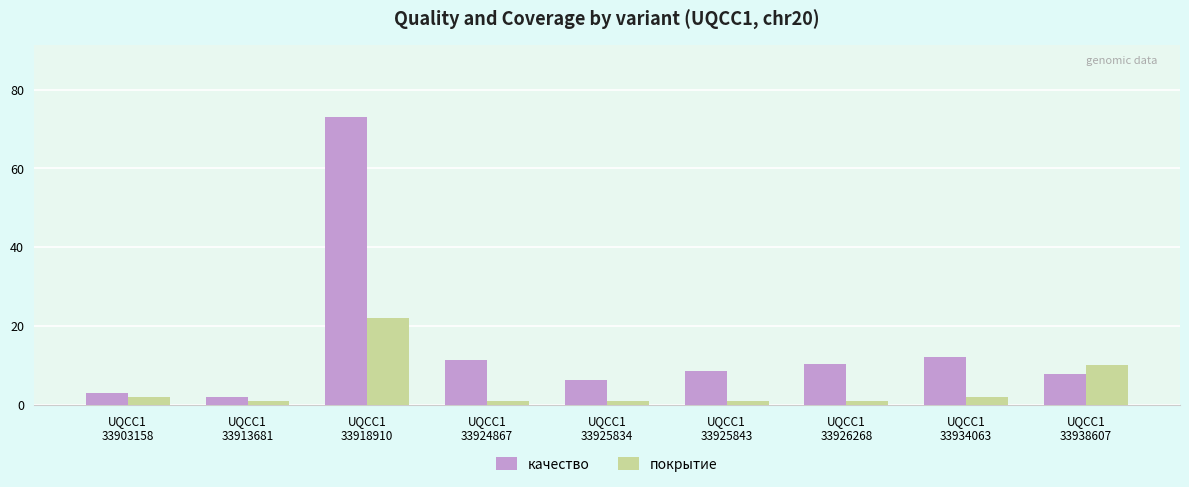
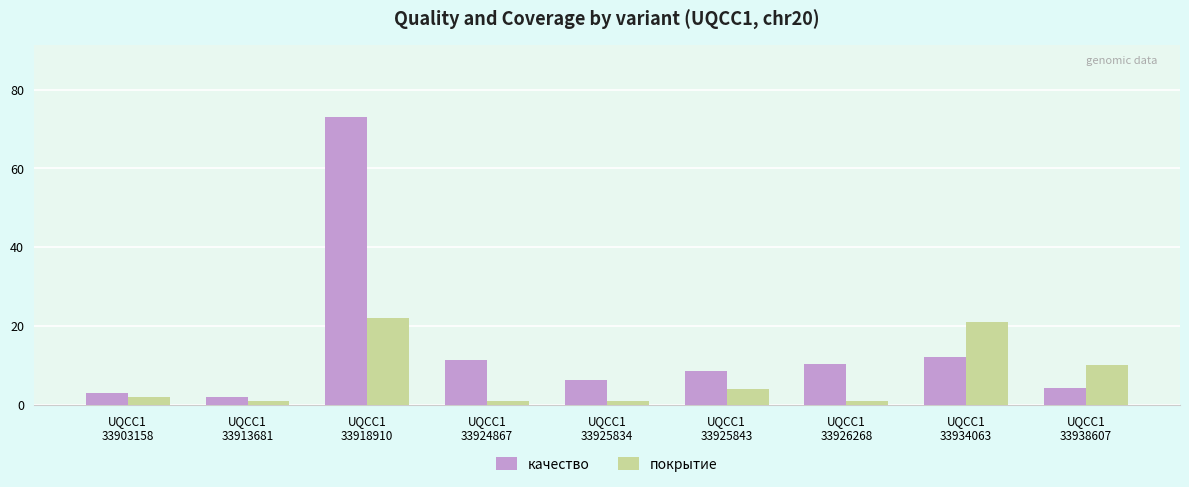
покрытие, UQCC1 33925843: 1 -> 4
покрытие, UQCC1 33934063: 2 -> 21
качество, UQCC1 33938607: 8 -> 4
